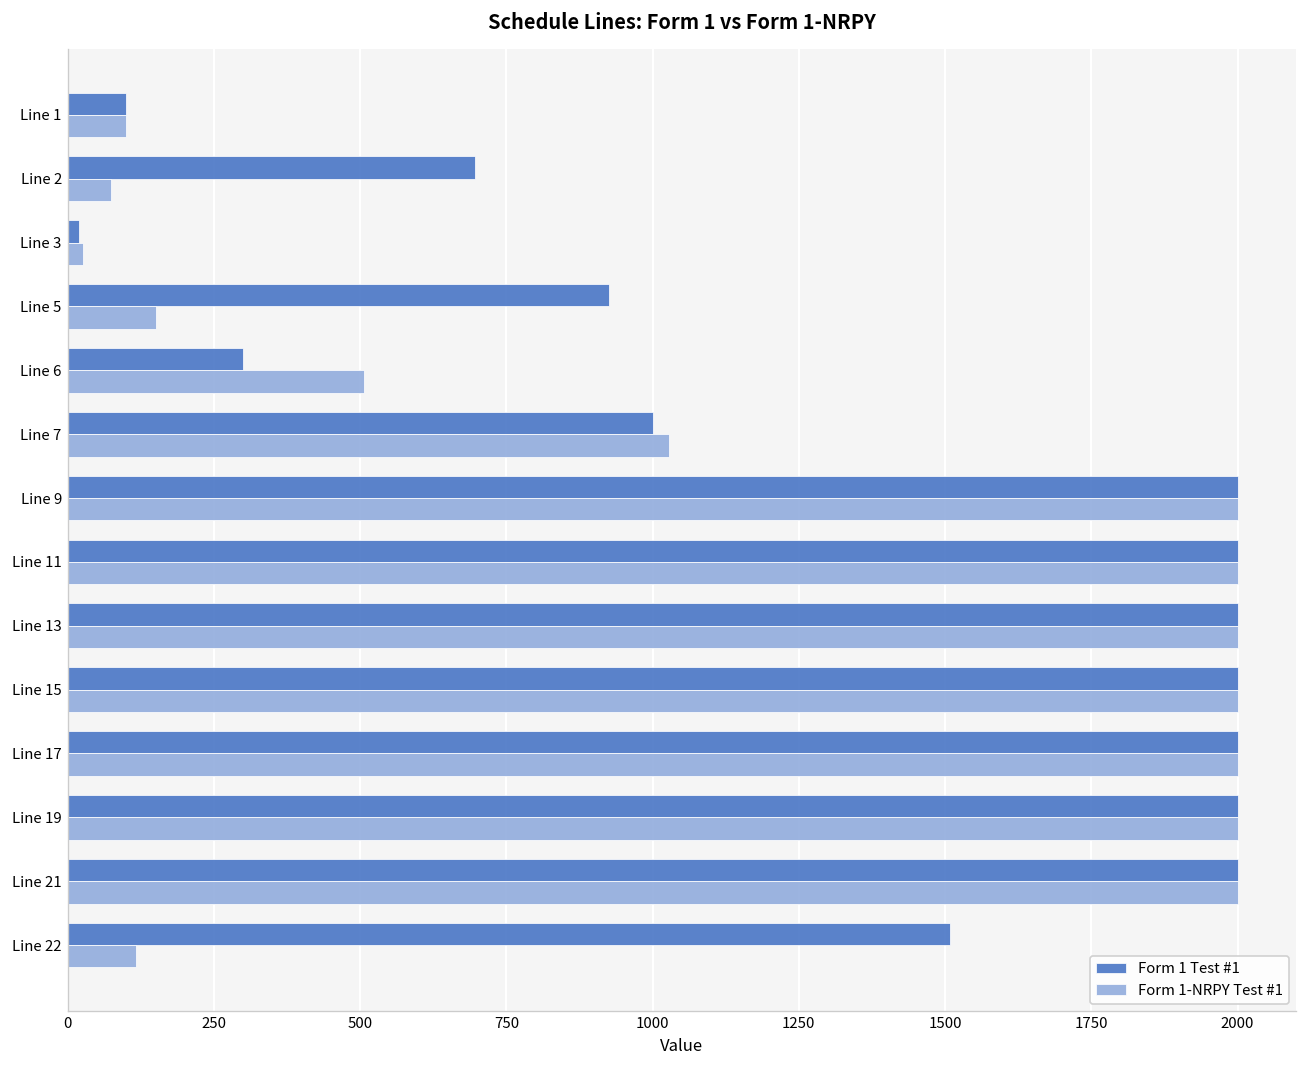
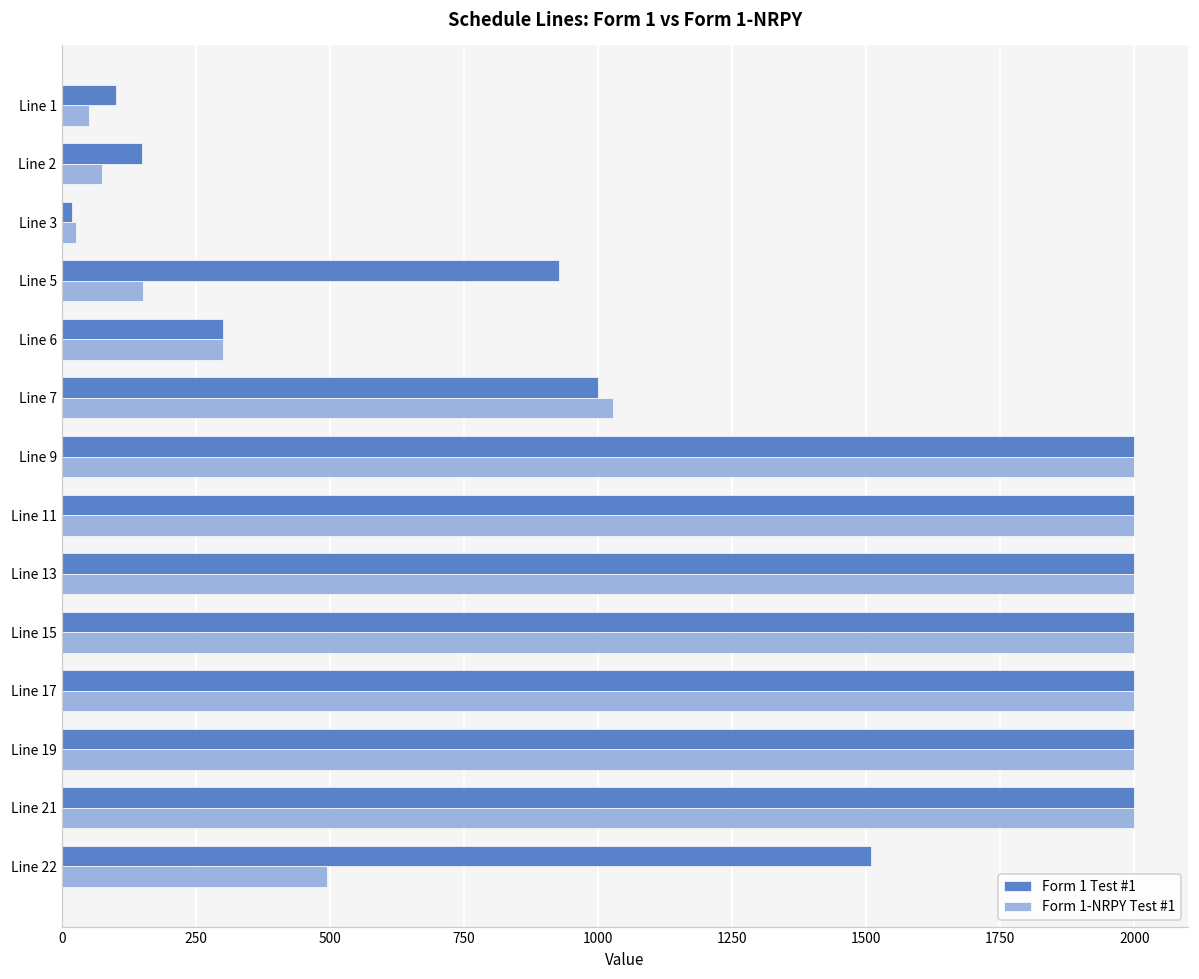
Form 1-NRPY Test #1, Line 1: 100 -> 50
Form 1 Test #1, Line 2: 700 -> 150
Form 1-NRPY Test #1, Line 6: 510 -> 300
Form 1-NRPY Test #1, Line 22: 120 -> 490
